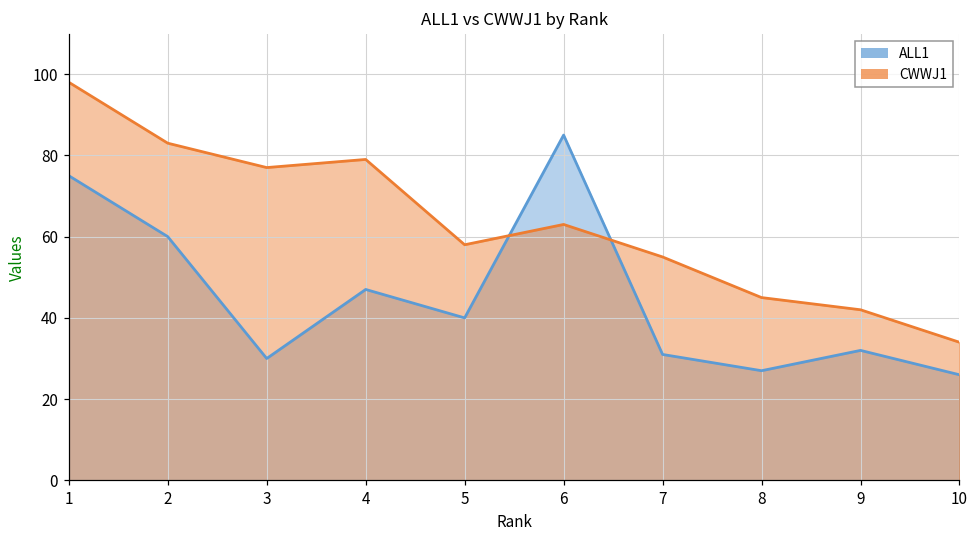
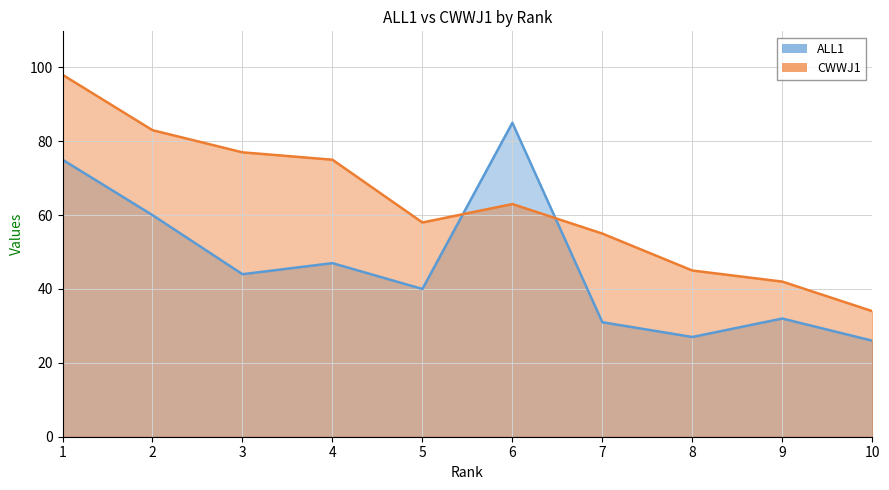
ALL1, 3: 30 -> 44
CWWJ1, 4: 79 -> 75
